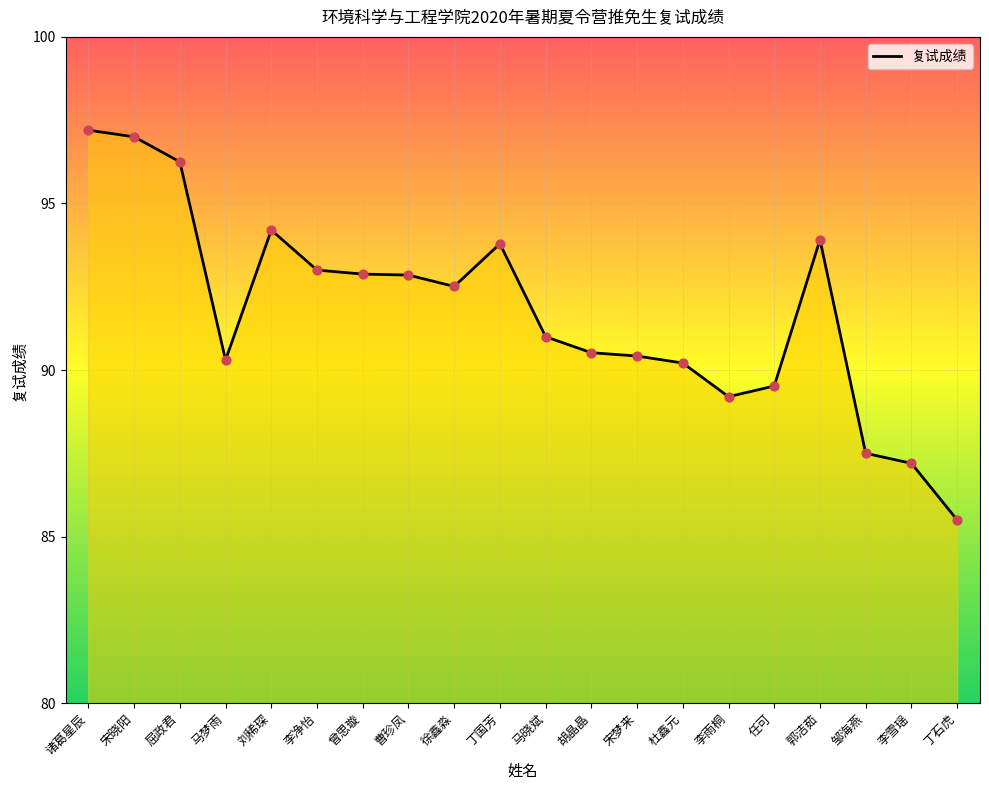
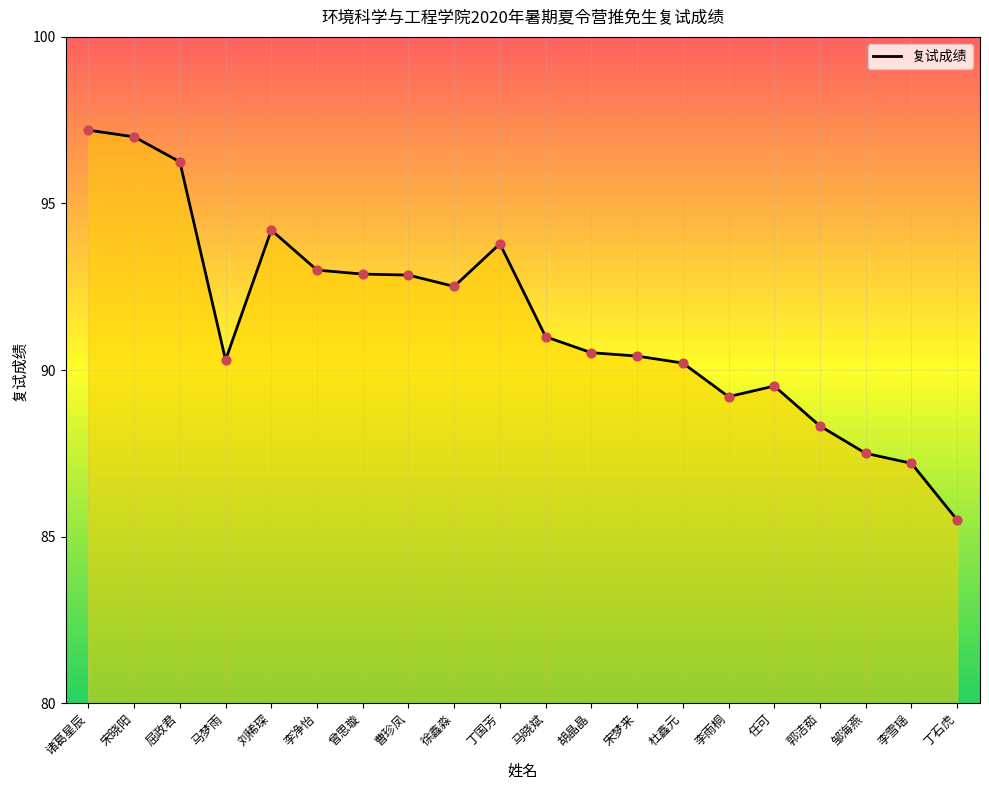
郭洁茹: 93.9 -> 88.3
